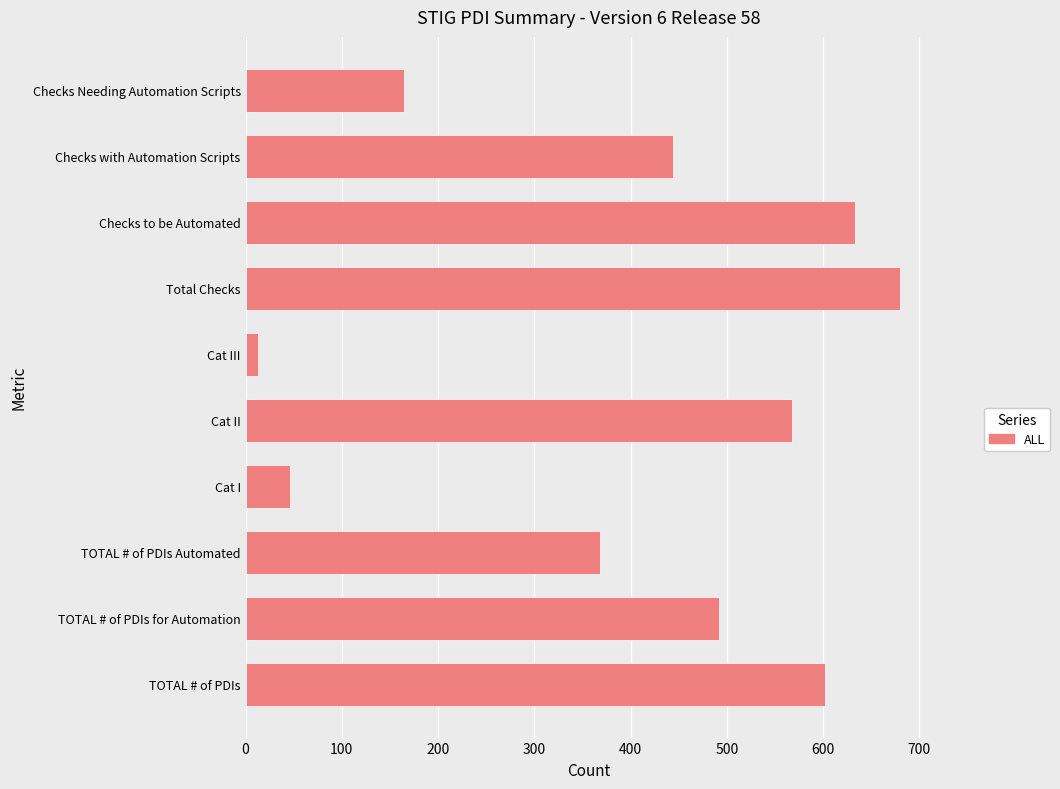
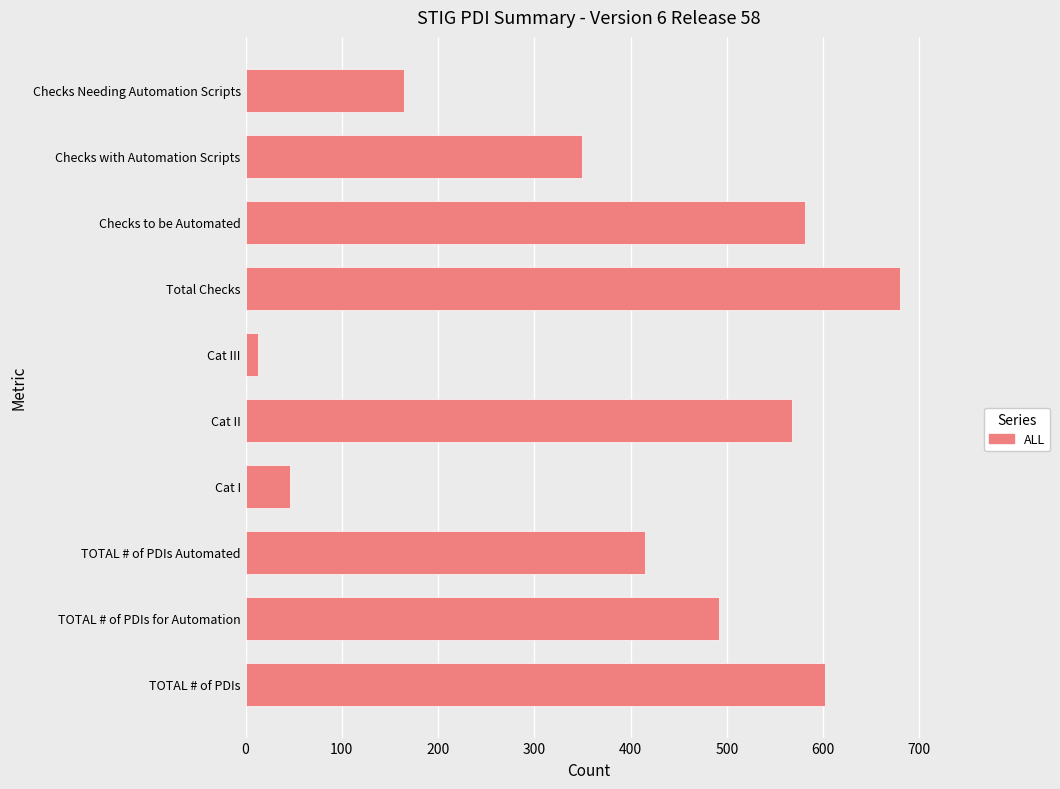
Checks with Automation Scripts: 440 -> 350
Checks to be Automated: 630 -> 580
TOTAL # of PDIs Automated: 370 -> 420
